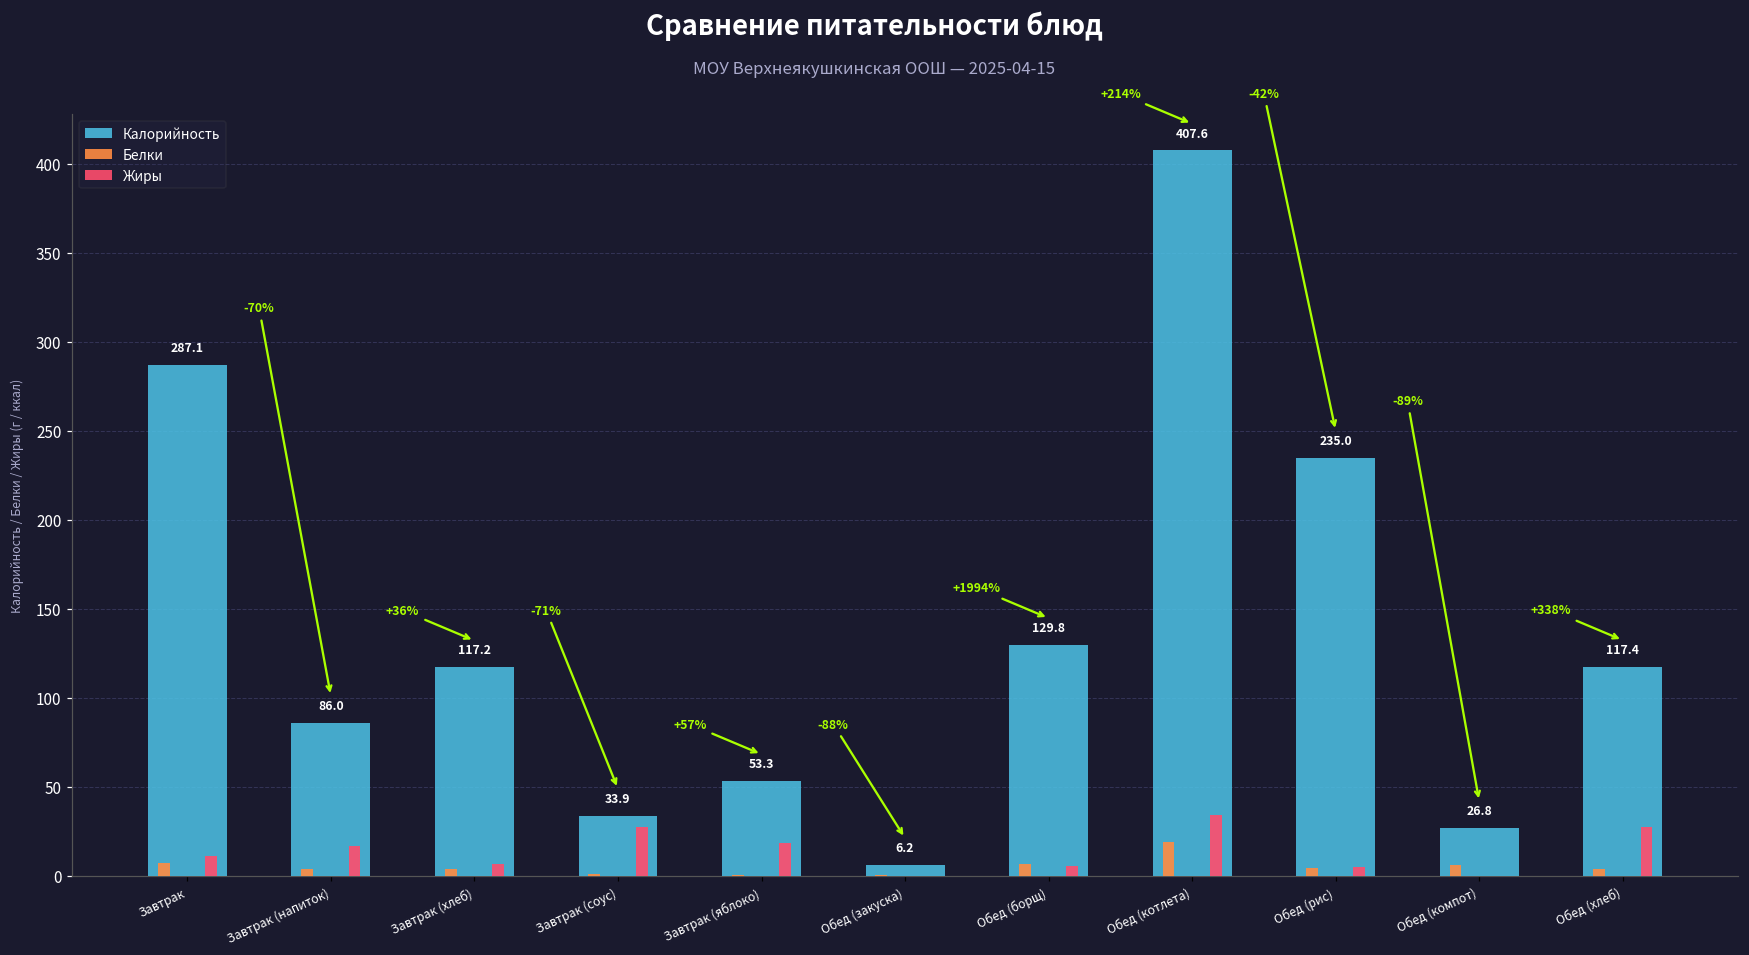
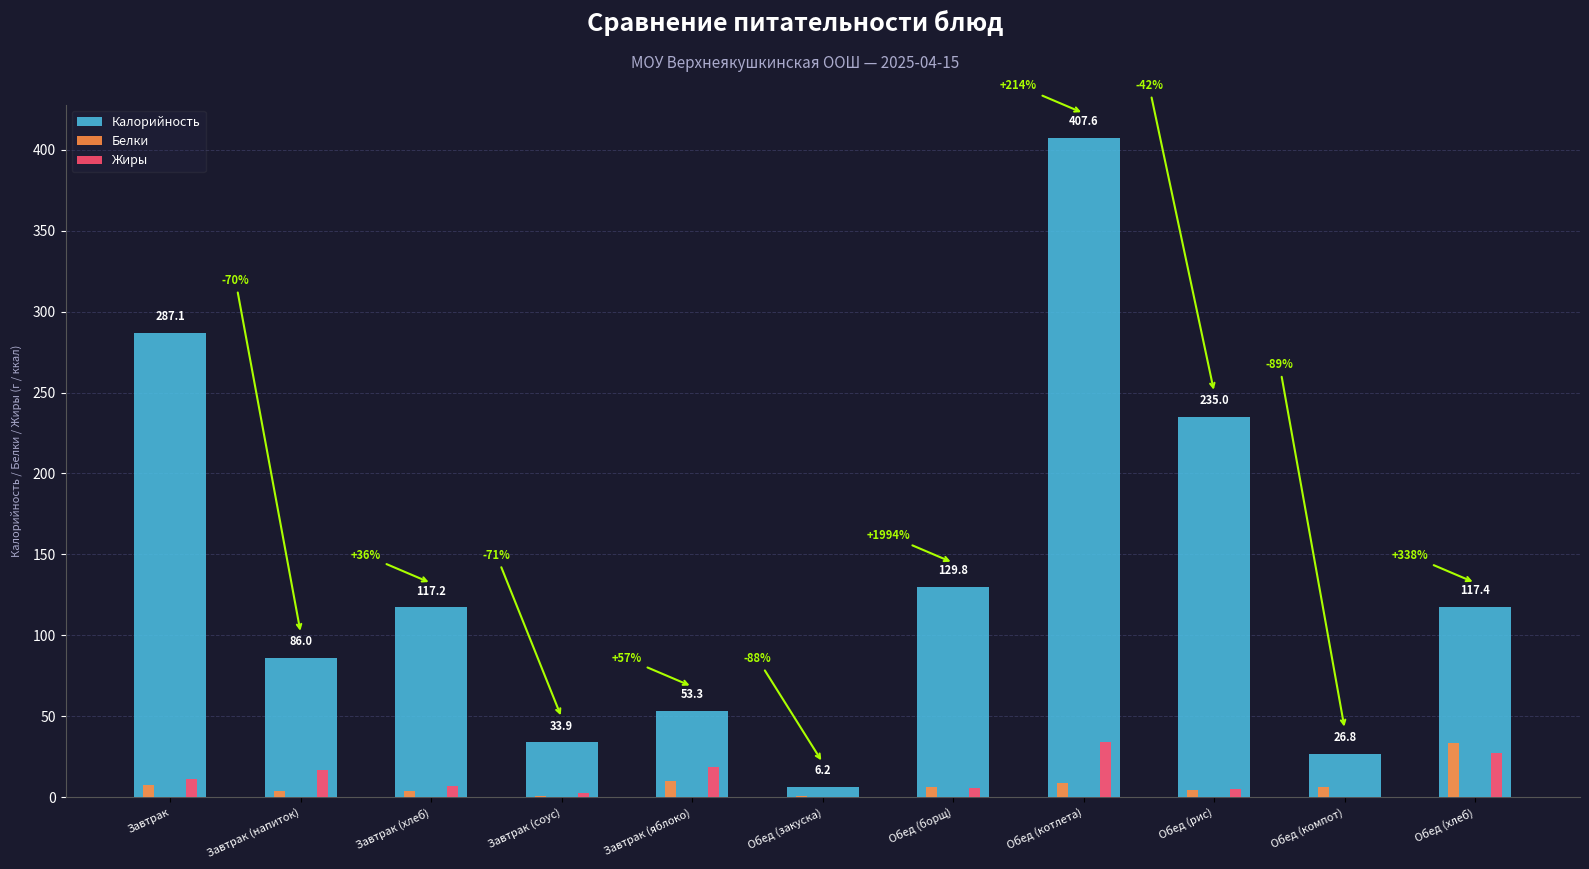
Жиры, Завтрак (соус): 28 -> 2
Белки, Завтрак (яблоко): 1 -> 10
Белки, Обед (котлета): 19 -> 9
Белки, Обед (хлеб): 4 -> 33
